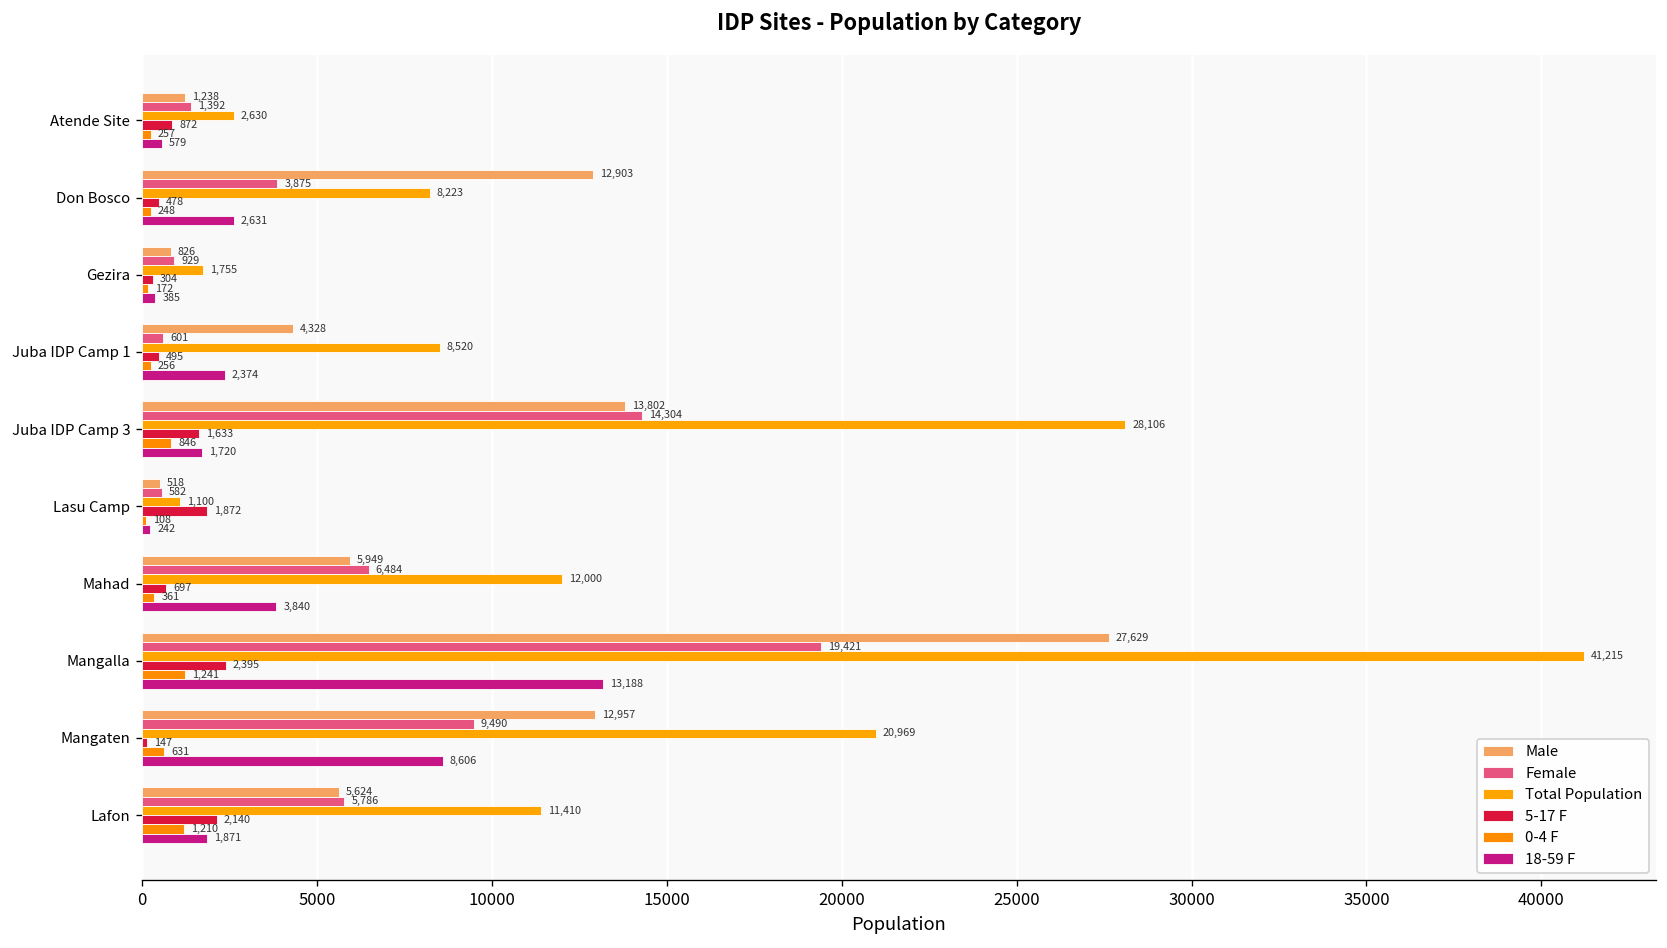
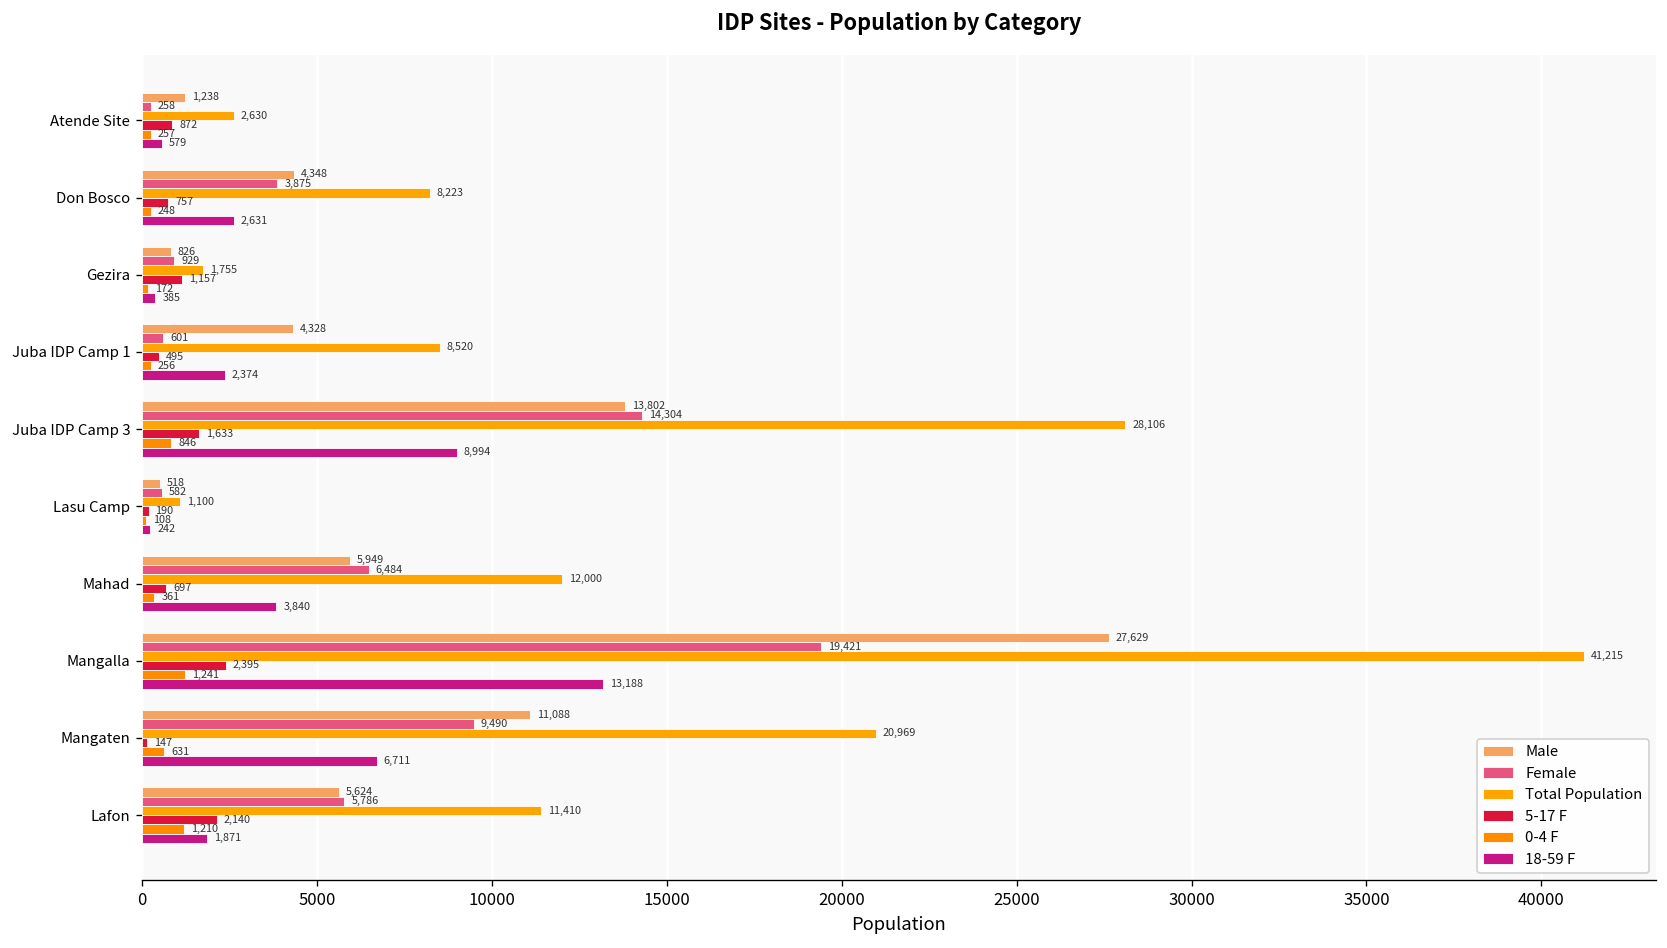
Female, Atende Site: 1,392 -> 258
Male, Don Bosco: 12,903 -> 4,348
5-17 F, Don Bosco: 478 -> 757
5-17 F, Gezira: 304 -> 1,157
18-59 F, Juba IDP Camp 3: 1,720 -> 8,994
5-17 F, Lasu Camp: 1,872 -> 190
Male, Mangaten: 12,957 -> 11,088
18-59 F, Mangaten: 8,606 -> 6,711
